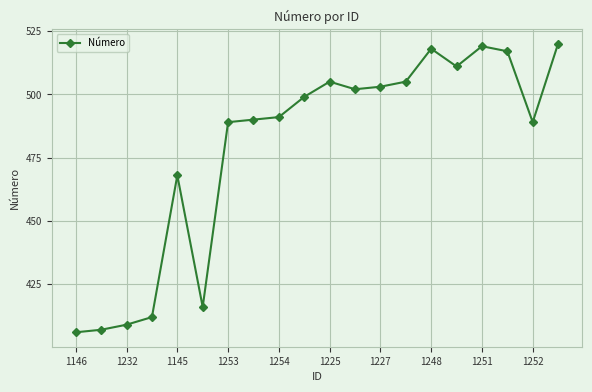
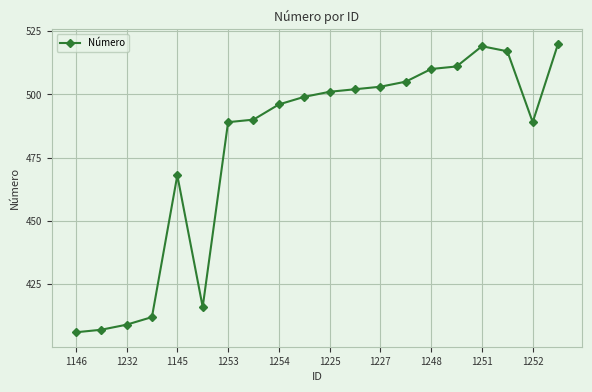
1254: 491 -> 496
1225: 505 -> 501
1248: 518 -> 510
